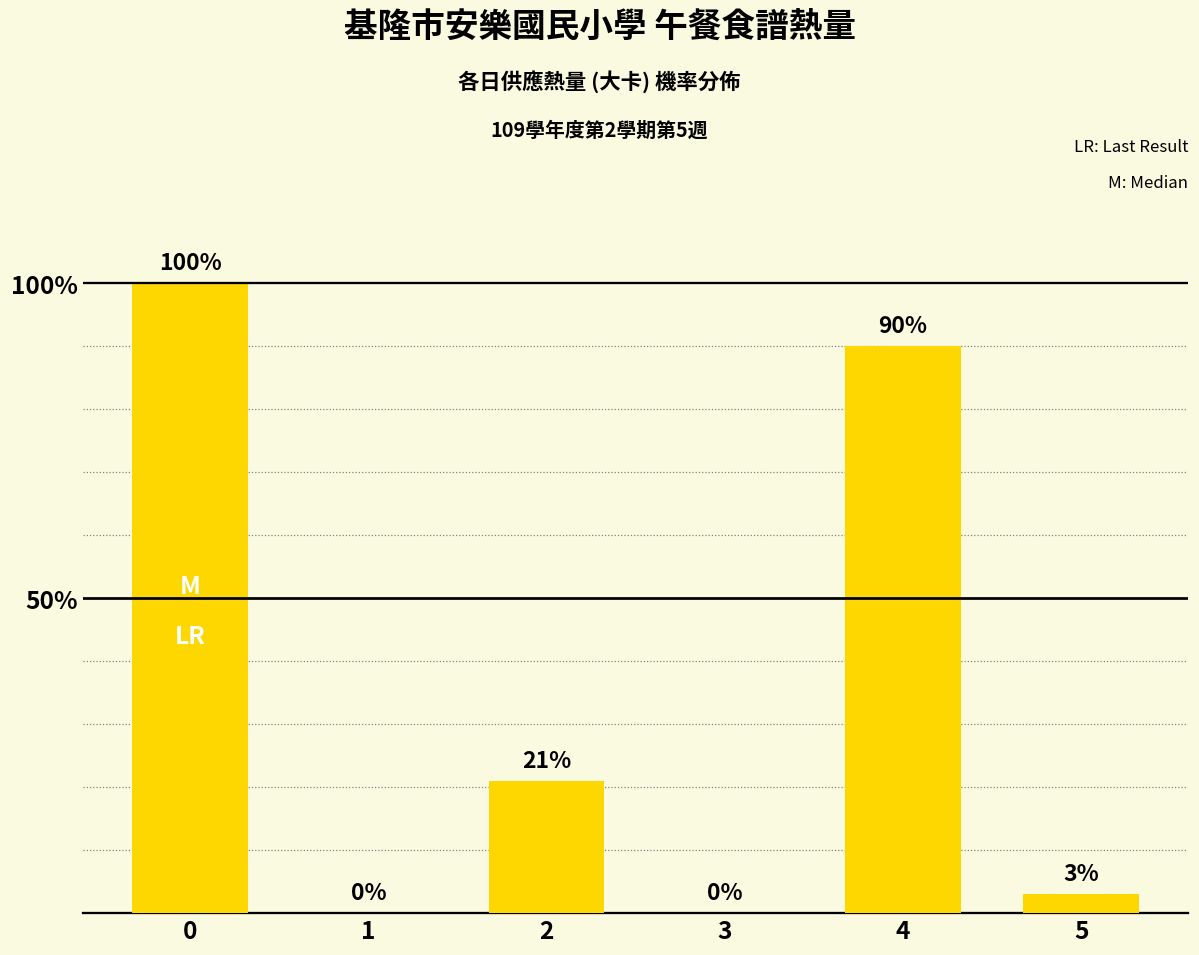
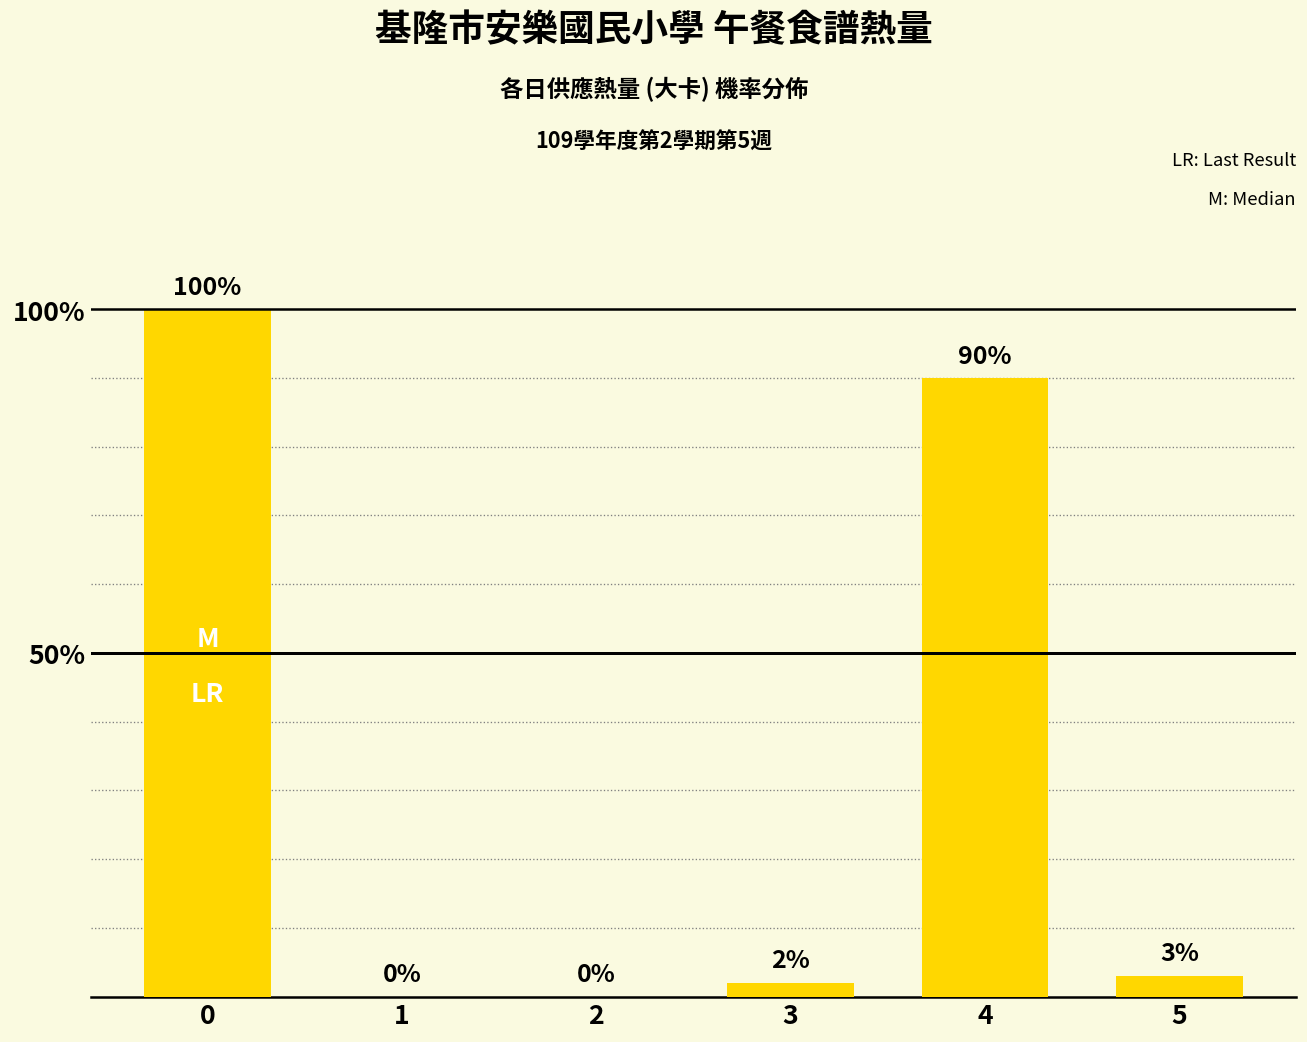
2: 21% -> 0%
3: 0% -> 2%
